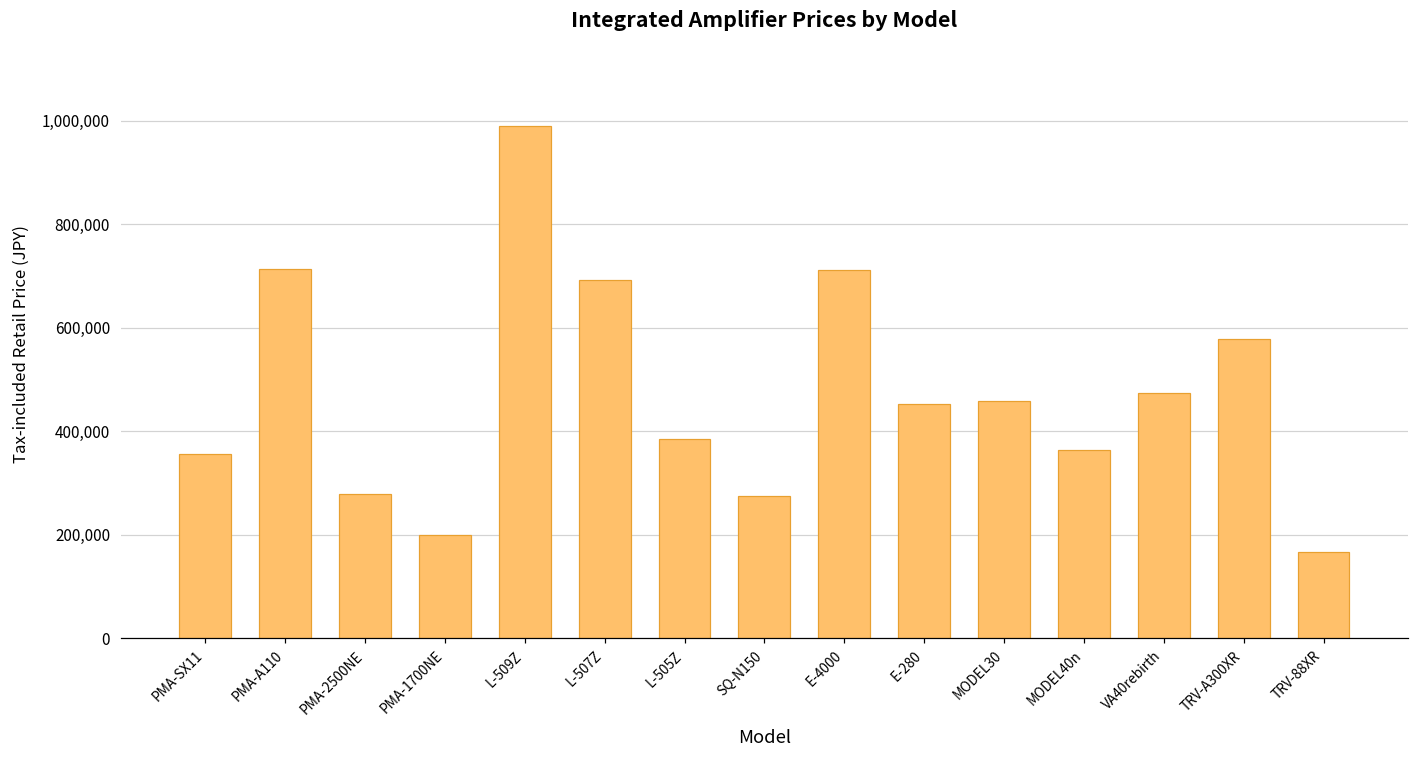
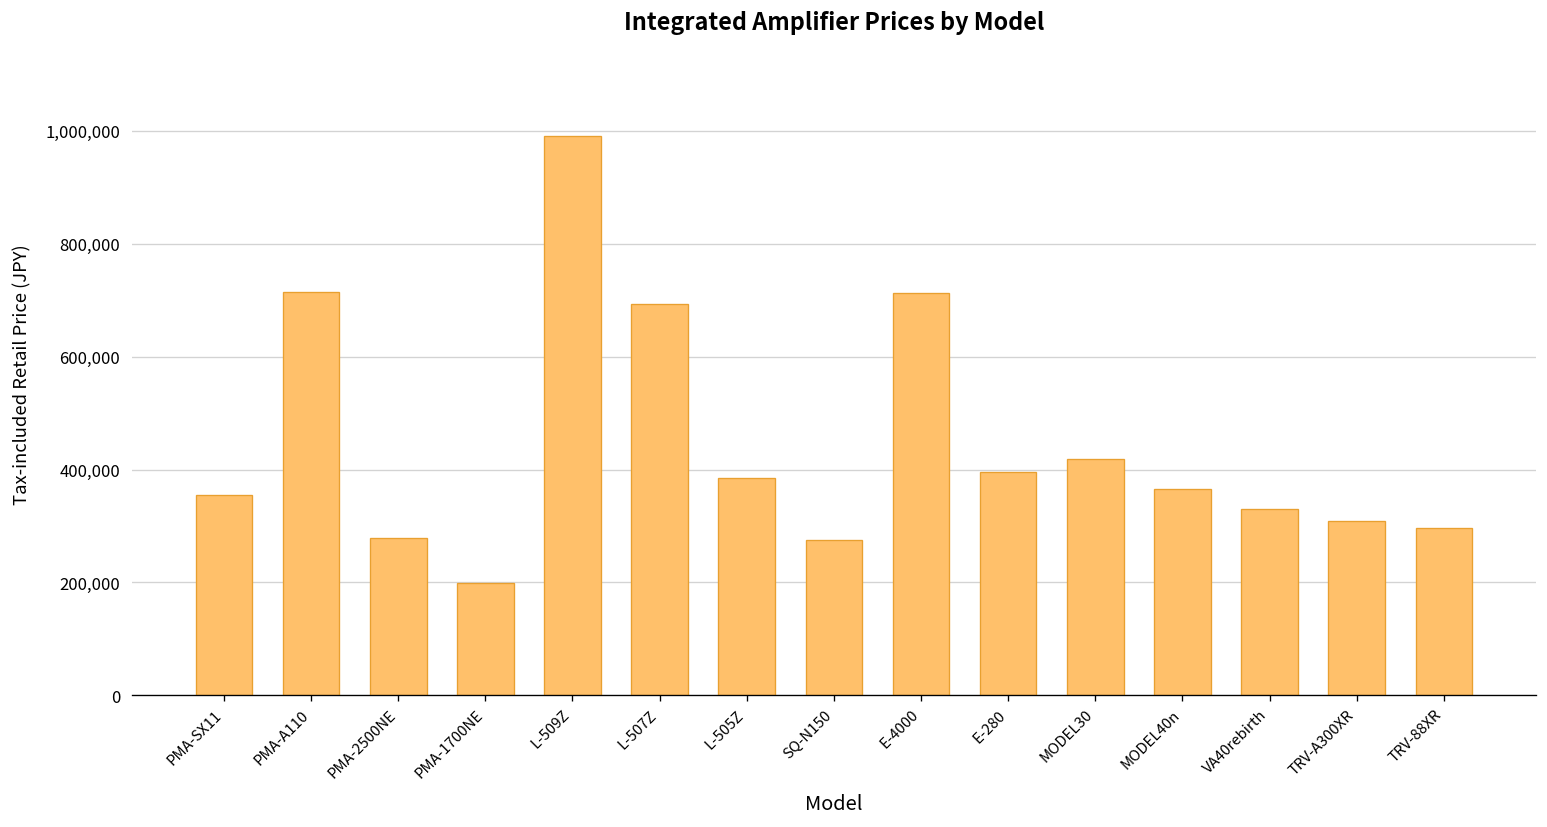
E-280: 450,000 -> 400,000
MODEL30: 460,000 -> 420,000
VA40rebirth: 470,000 -> 330,000
TRV-A300XR: 580,000 -> 310,000
TRV-88XR: 170,000 -> 300,000
